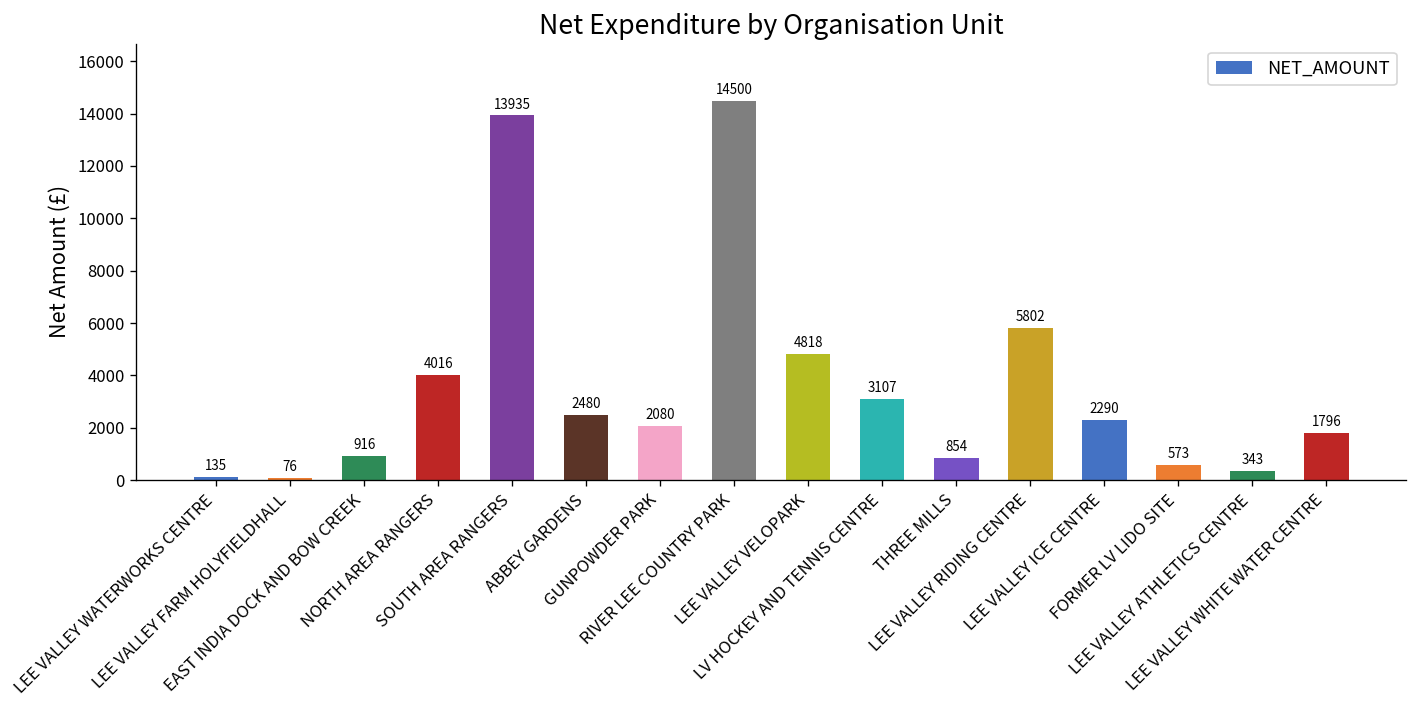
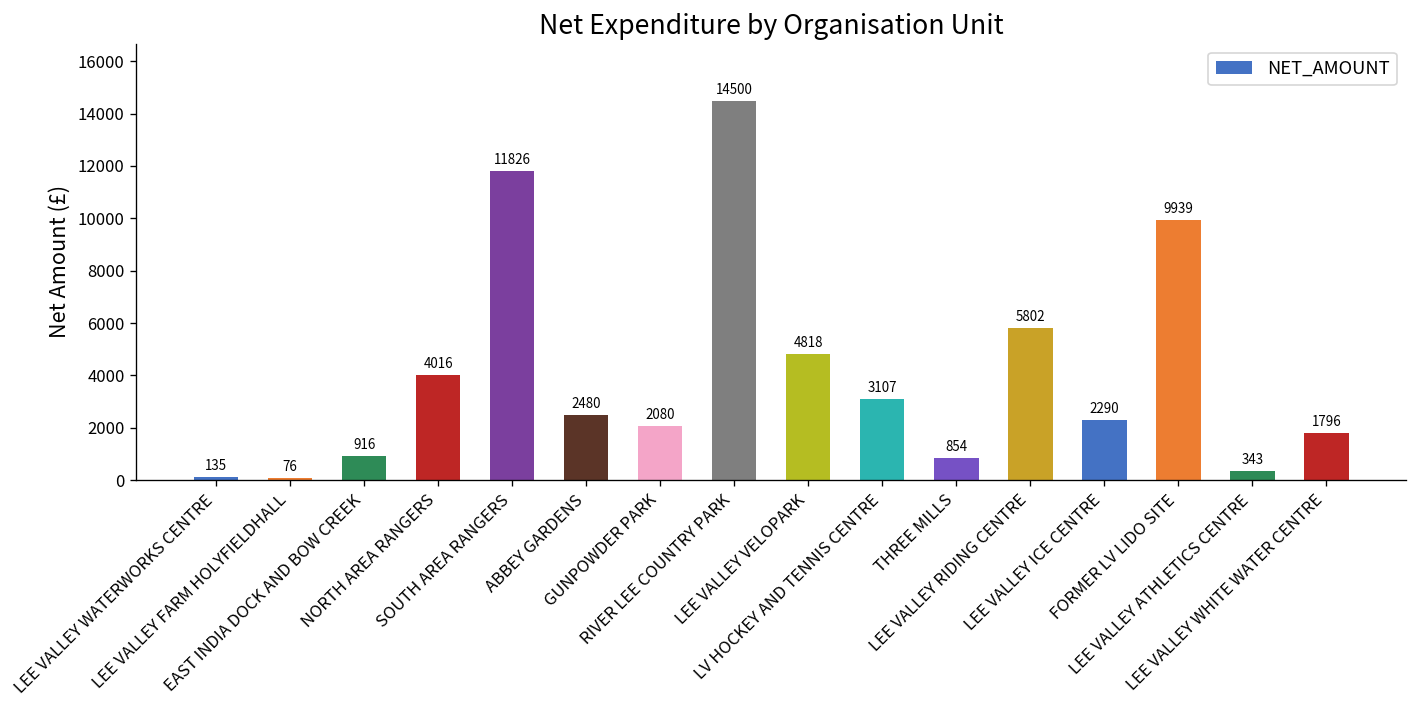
SOUTH AREA RANGERS: 13935 -> 11826
FORMER LV LIDO SITE: 573 -> 9939
